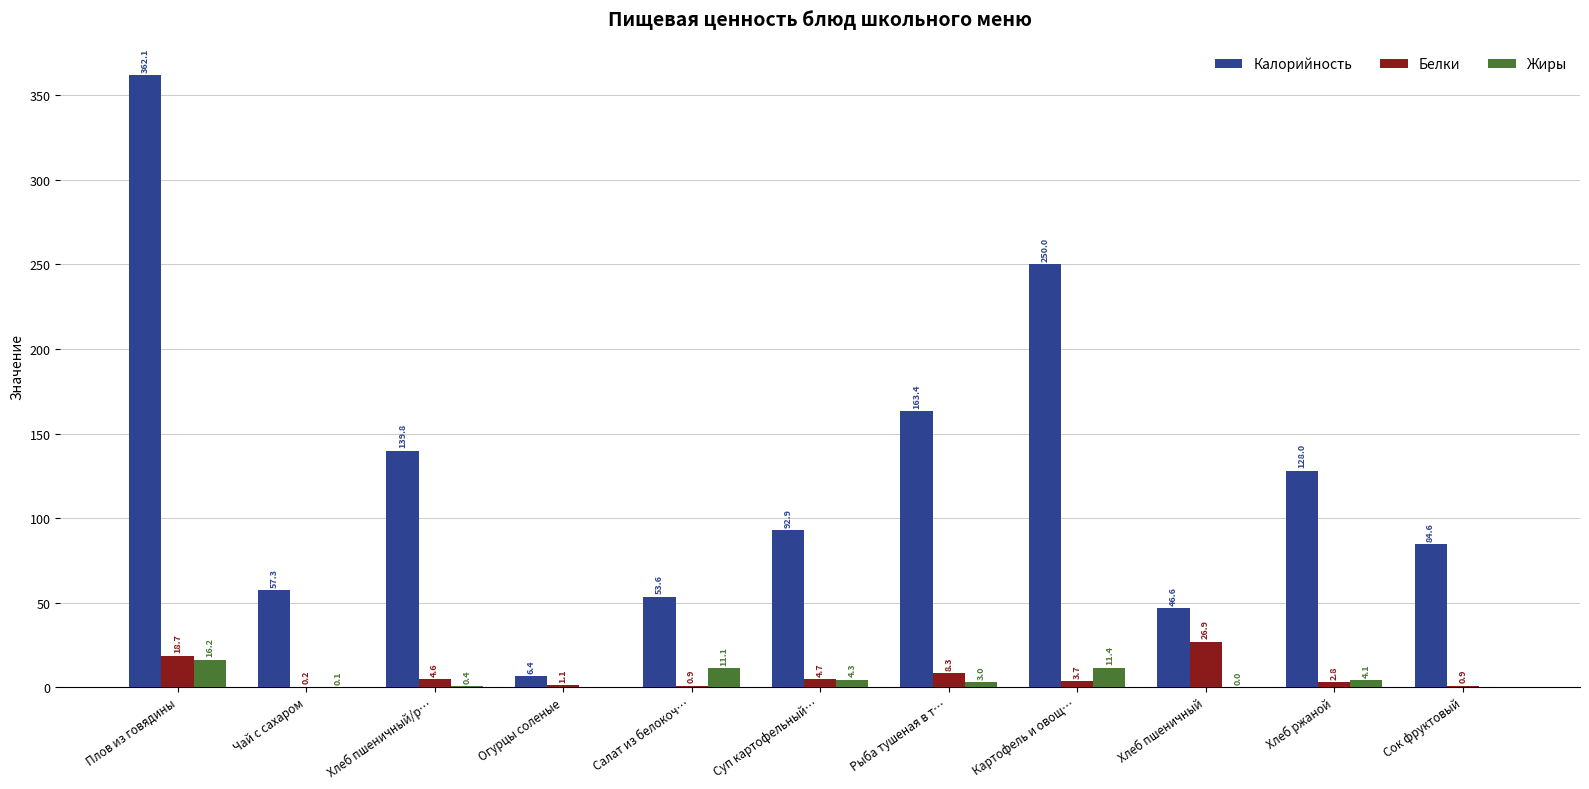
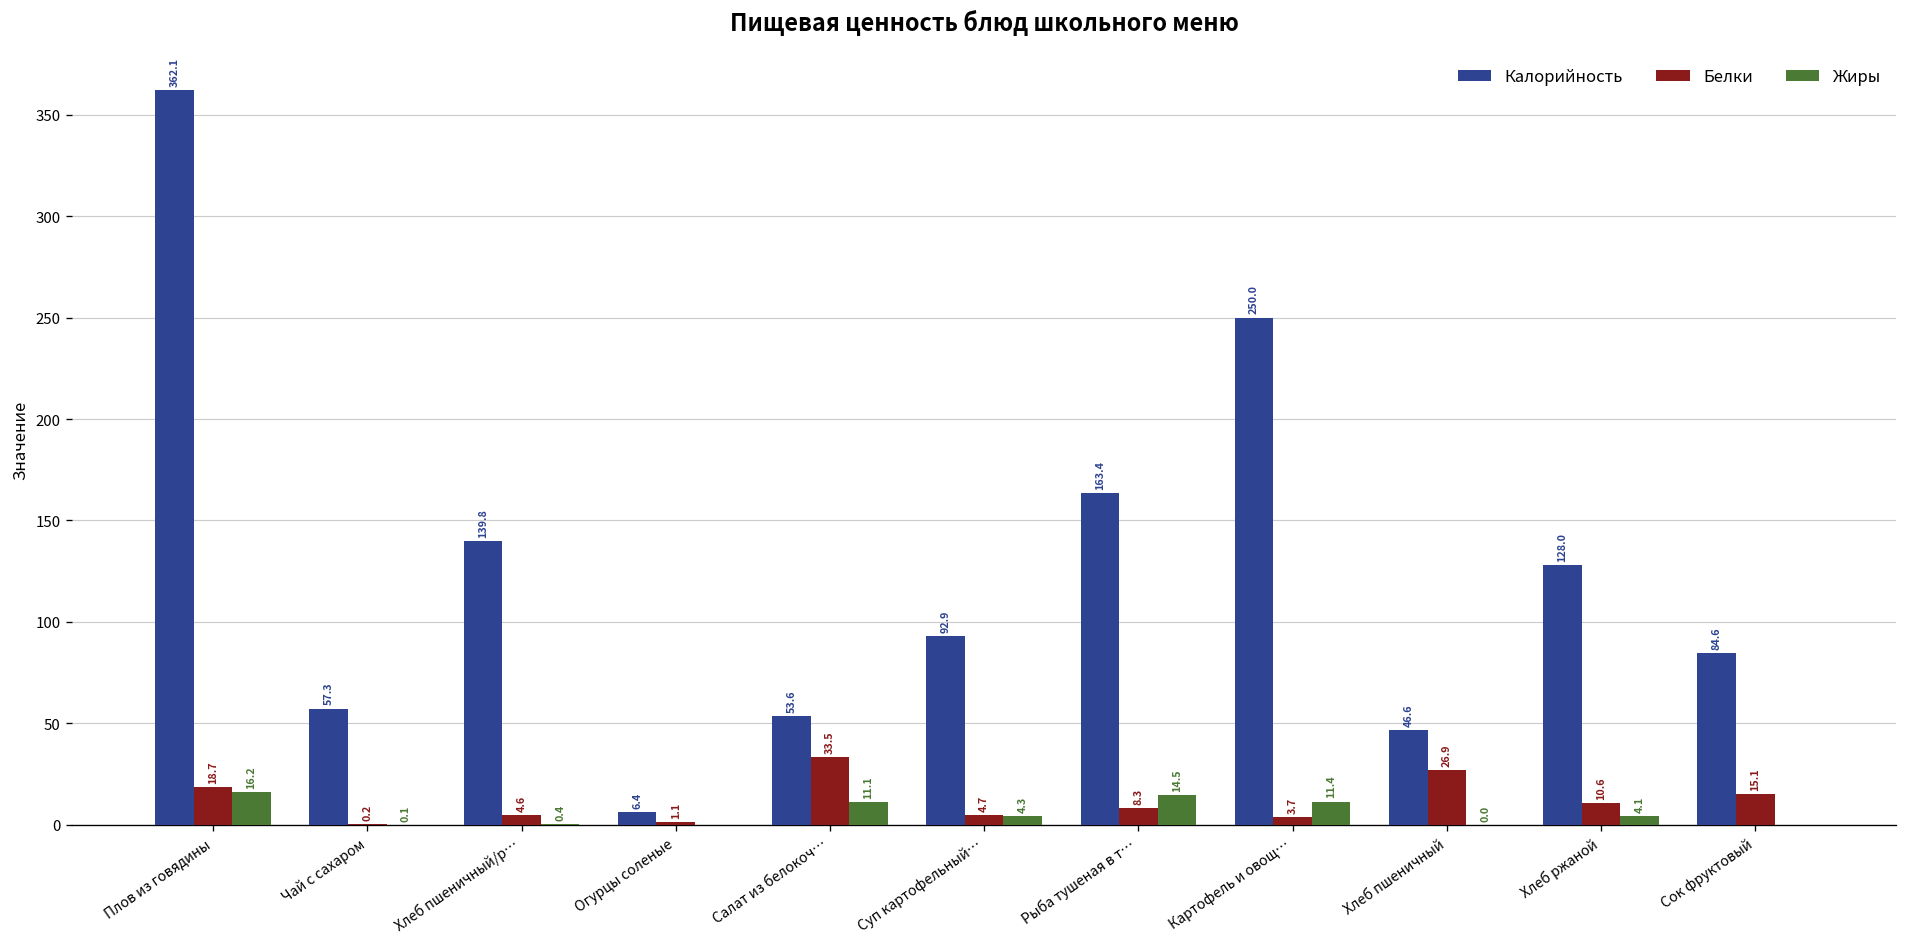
Белки, Салат из белокоч…: 0.9 -> 33.5
Жиры, Рыба тушеная в т…: 3.0 -> 14.5
Белки, Хлеб ржаной: 2.8 -> 10.6
Белки, Сок фруктовый: 0.9 -> 15.1
